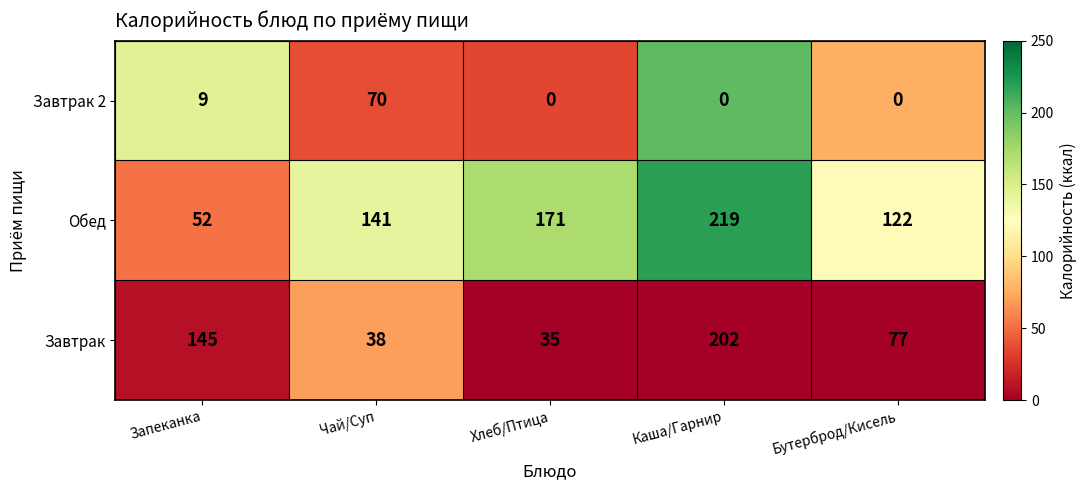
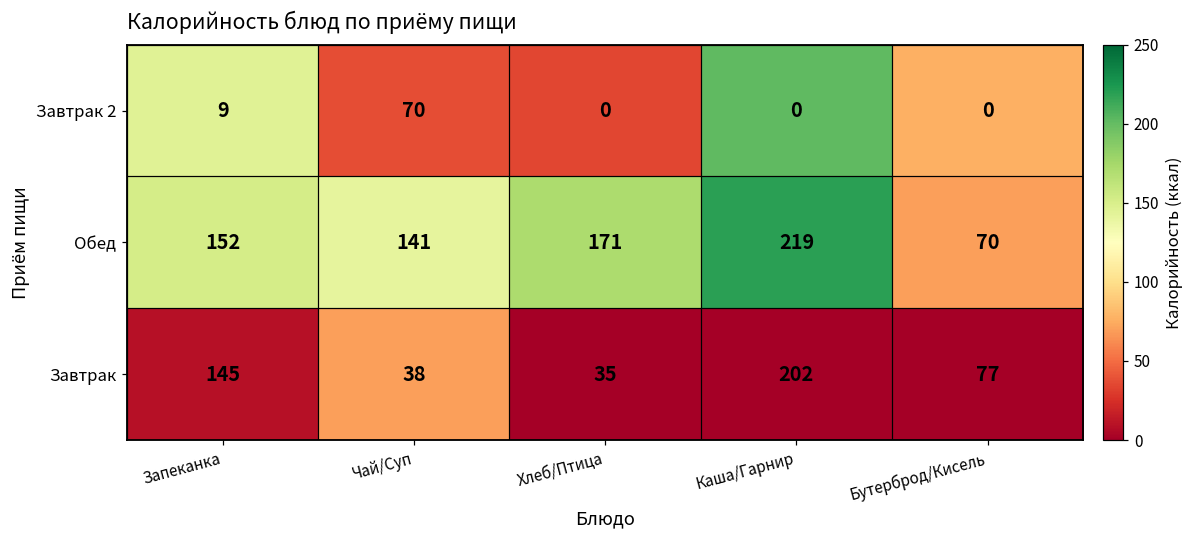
Обед, Запеканка: 52 -> 152
Обед, Бутерброд/Кисель: 122 -> 70
